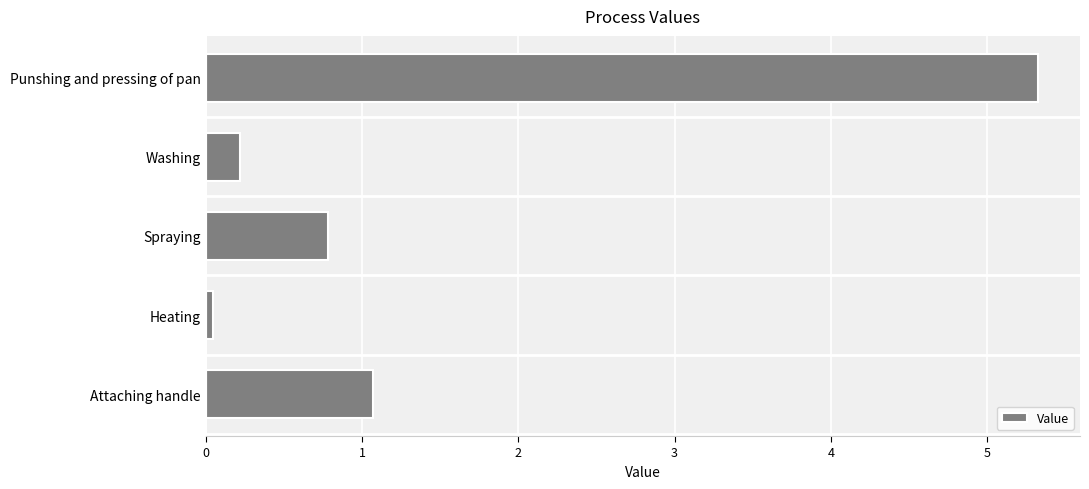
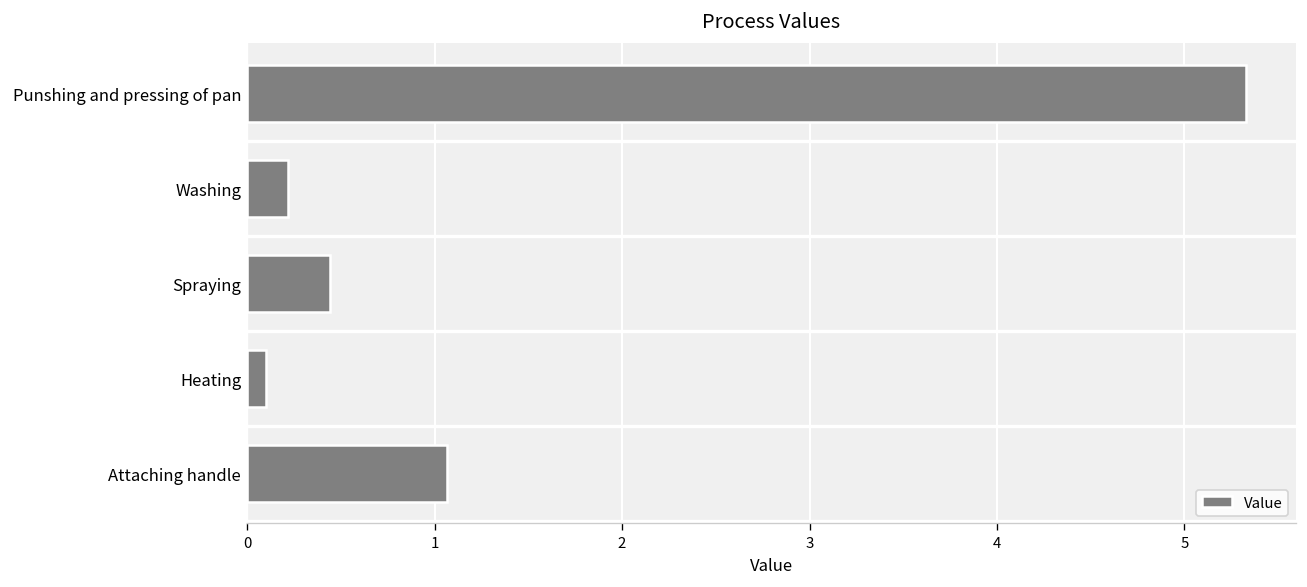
Spraying: 0.78 -> 0.44
Heating: 0.04 -> 0.10
